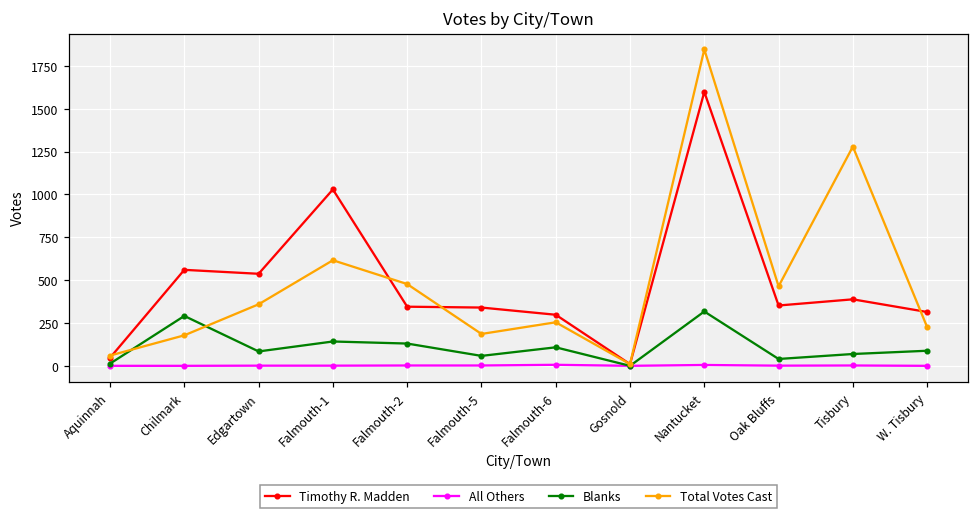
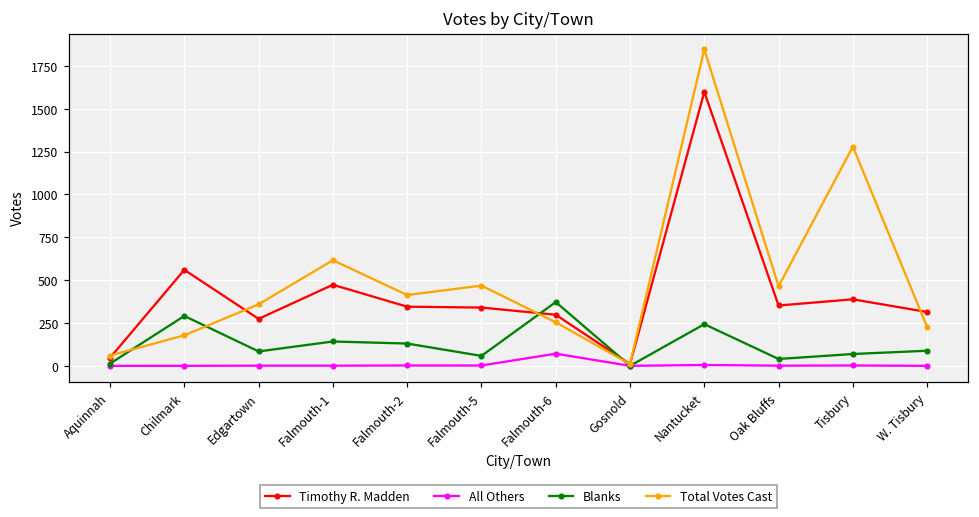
Timothy R. Madden, Edgartown: 540 -> 270
Timothy R. Madden, Falmouth-1: 1030 -> 470
Total Votes Cast, Falmouth-2: 480 -> 410
Total Votes Cast, Falmouth-5: 190 -> 470
All Others, Falmouth-6: 10 -> 70
Blanks, Falmouth-6: 110 -> 370
Blanks, Nantucket: 320 -> 240
